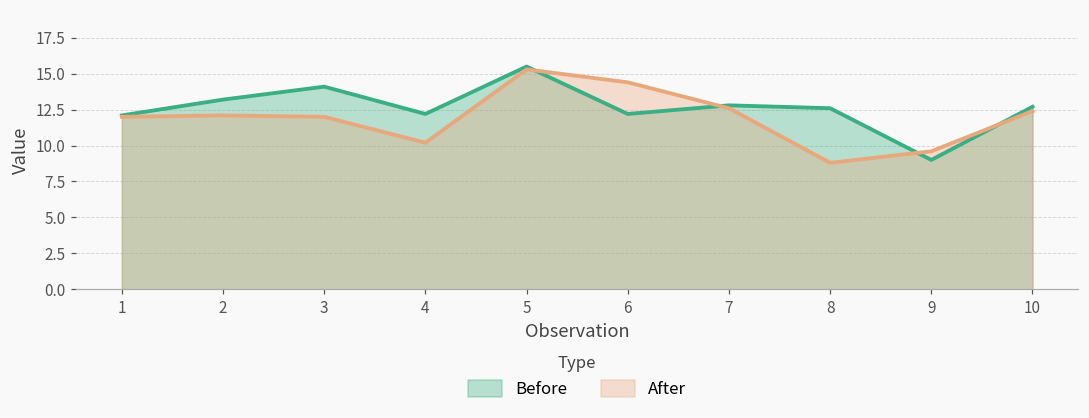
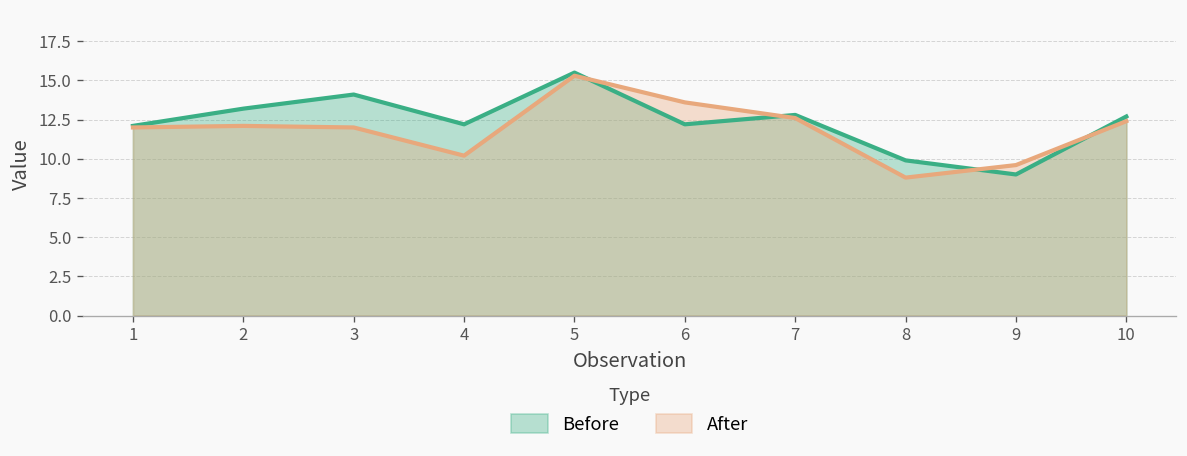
After, 6: 14.4 -> 13.6
Before, 8: 12.6 -> 9.9
